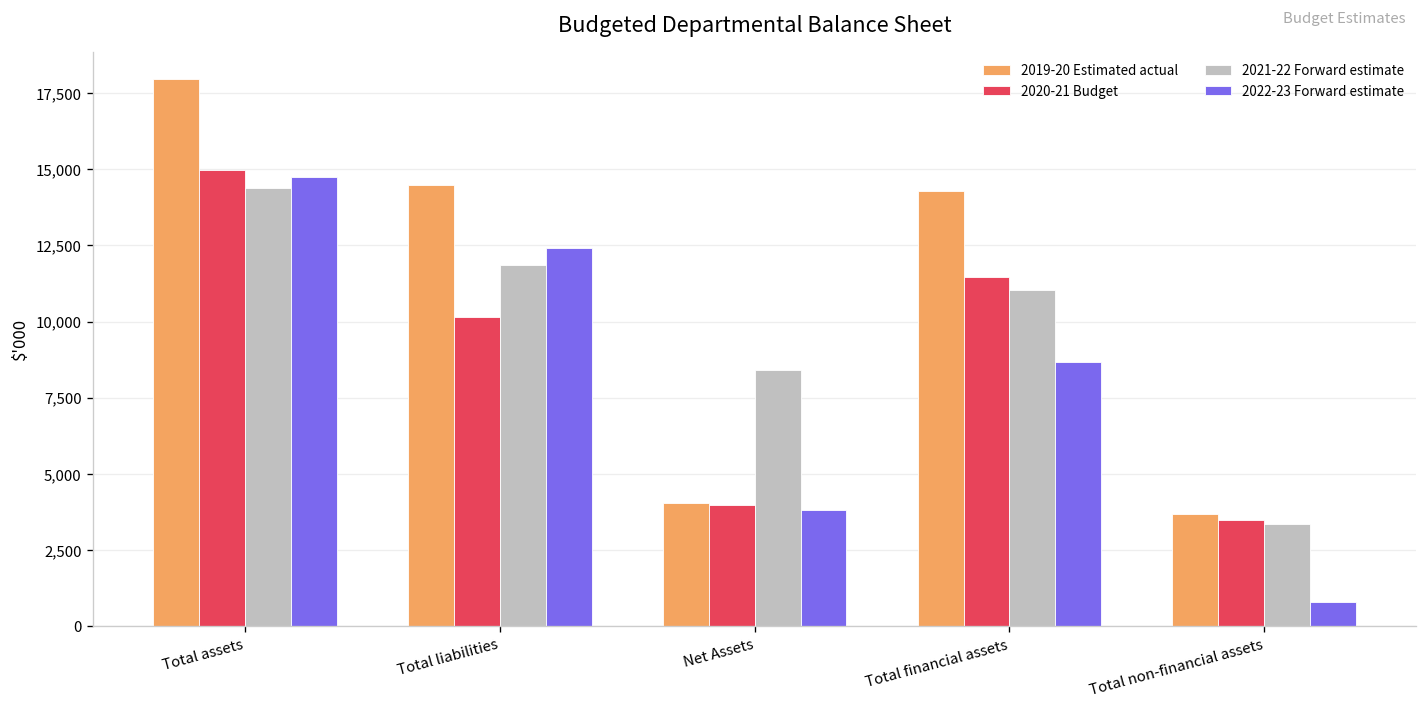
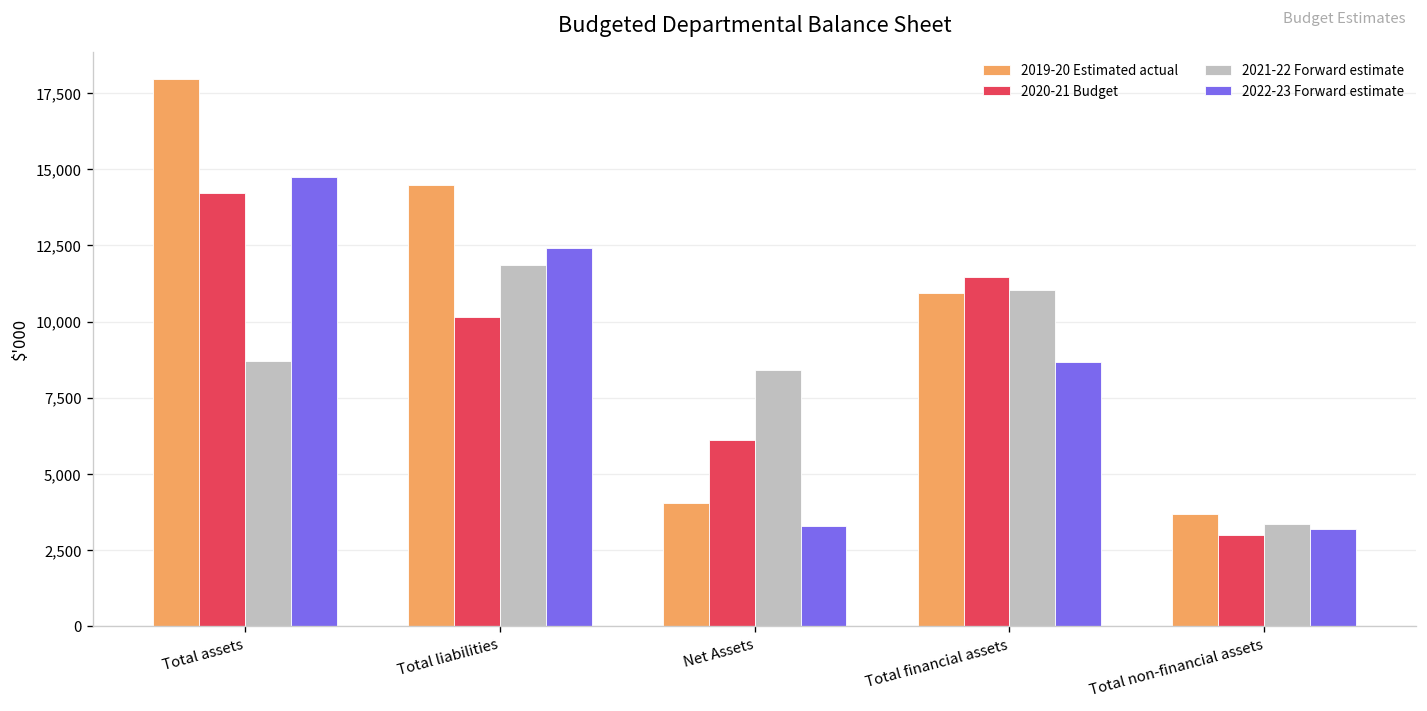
2020-21 Budget, Total assets: 15,000 -> 14,200
2021-22 Forward estimate, Total assets: 14,400 -> 8,700
2020-21 Budget, Net Assets: 4,000 -> 6,100
2022-23 Forward estimate, Net Assets: 3,800 -> 3,300
2019-20 Estimated actual, Total financial assets: 14,300 -> 10,900
2020-21 Budget, Total non-financial assets: 3,500 -> 3,000
2022-23 Forward estimate, Total non-financial assets: 800 -> 3,200
